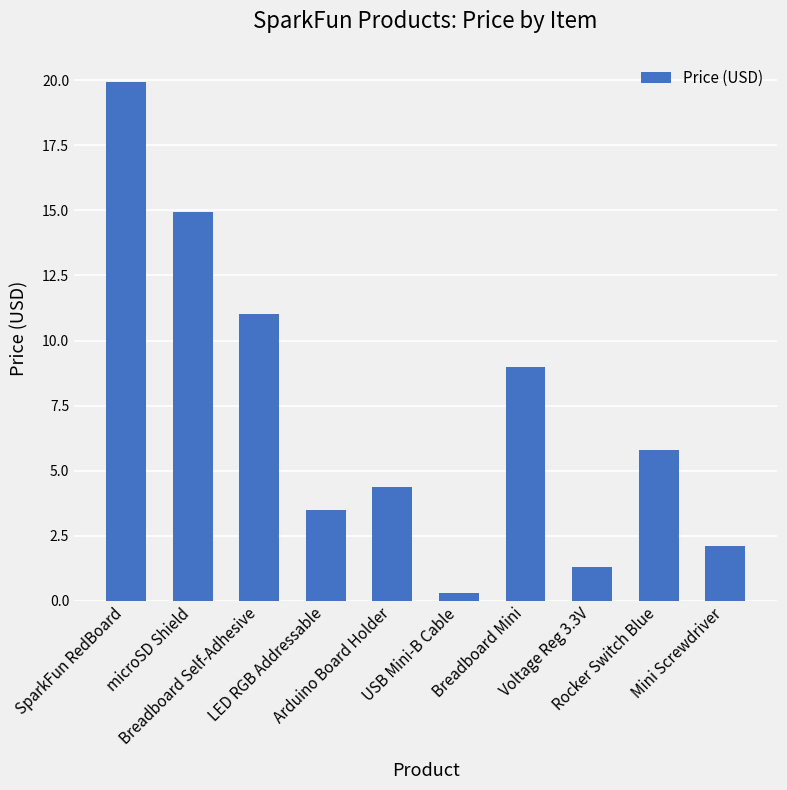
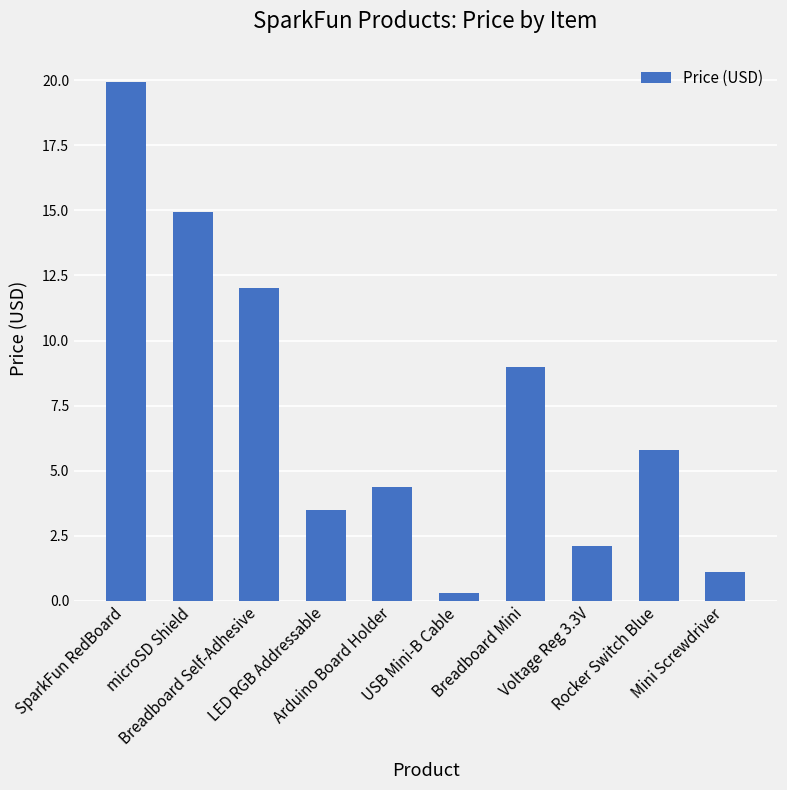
Breadboard Self-Adhesive: 11 -> 12
Voltage Reg 3.3V: 1.3 -> 2.1
Mini Screwdriver: 2.1 -> 1.1
